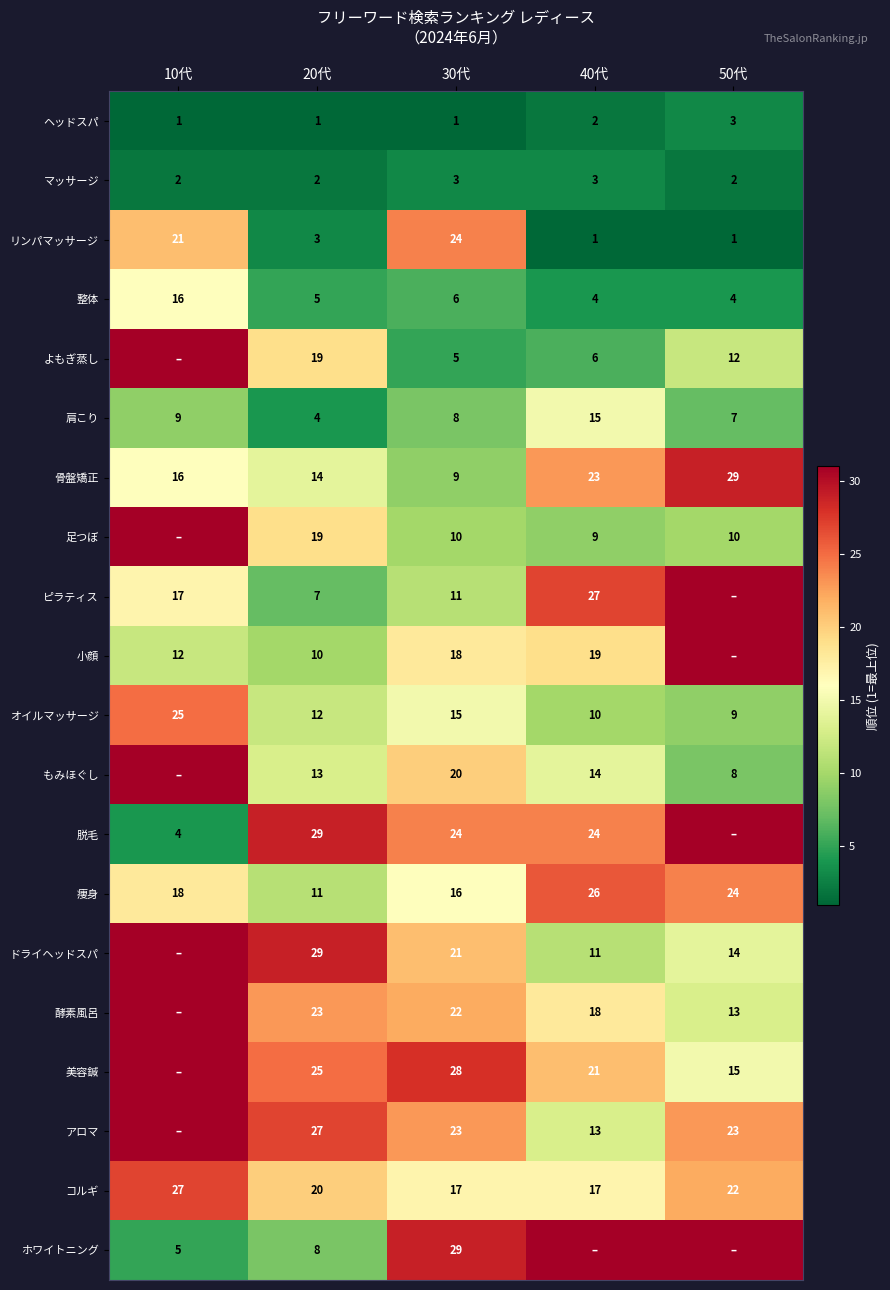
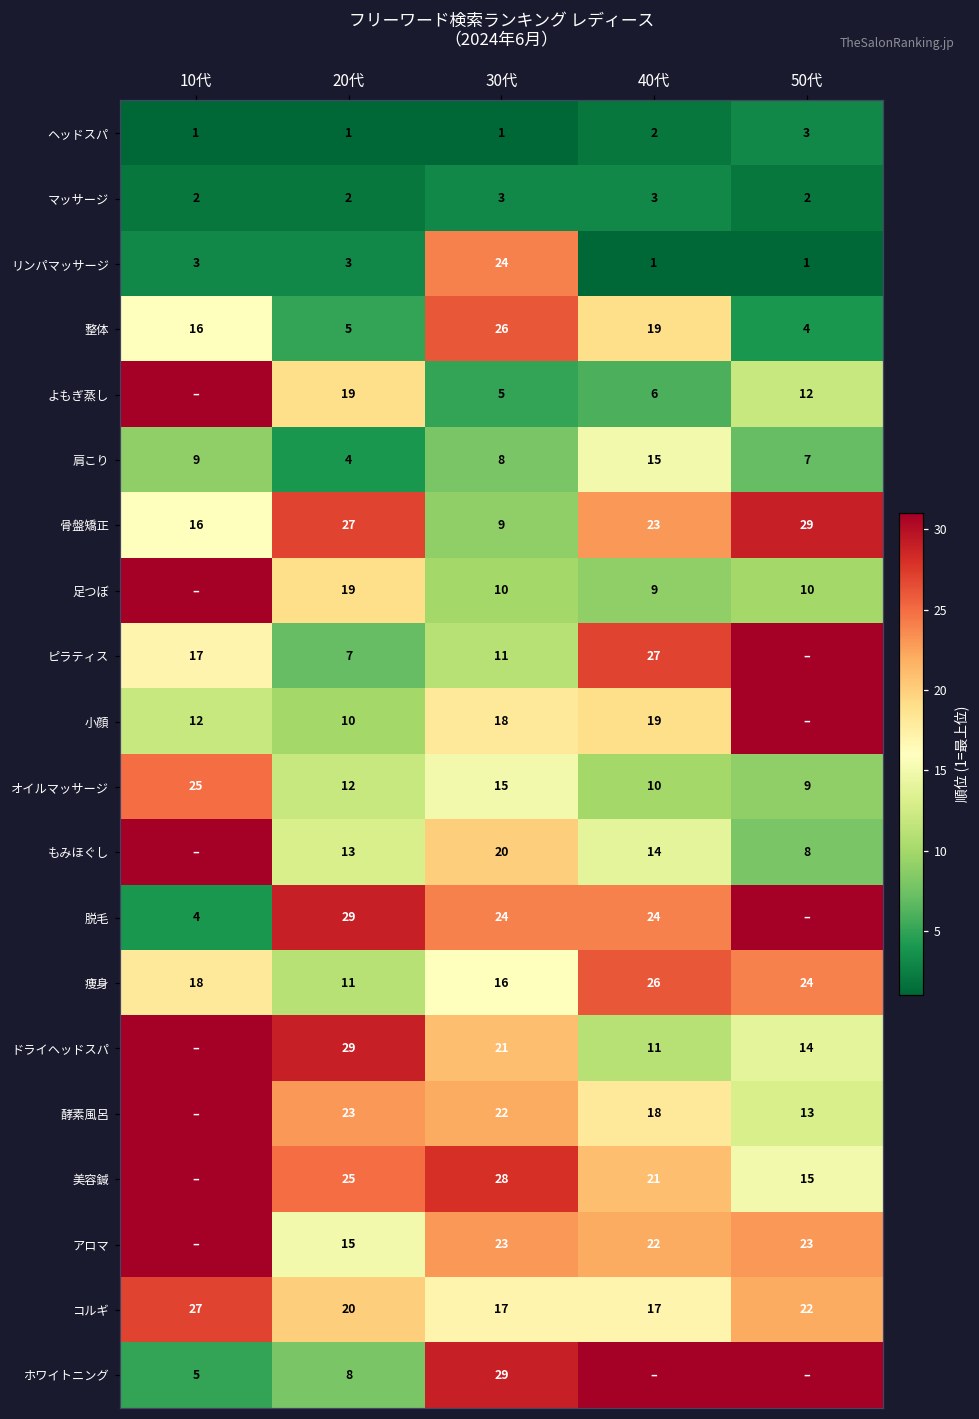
リンパマッサージ, 10代: 21 -> 3
整体, 30代: 6 -> 26
整体, 40代: 4 -> 19
骨盤矯正, 20代: 14 -> 27
アロマ, 20代: 27 -> 15
アロマ, 40代: 13 -> 22
